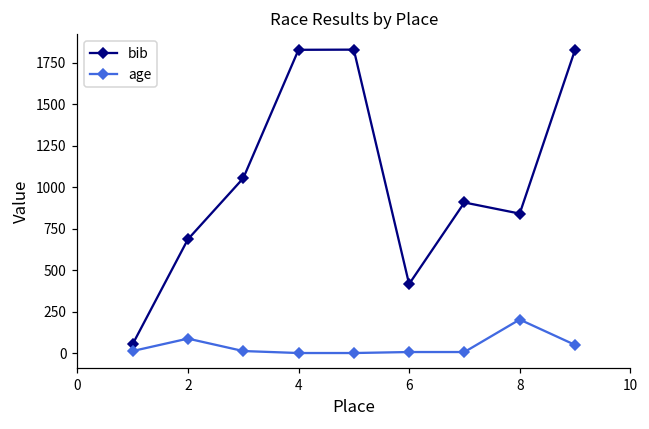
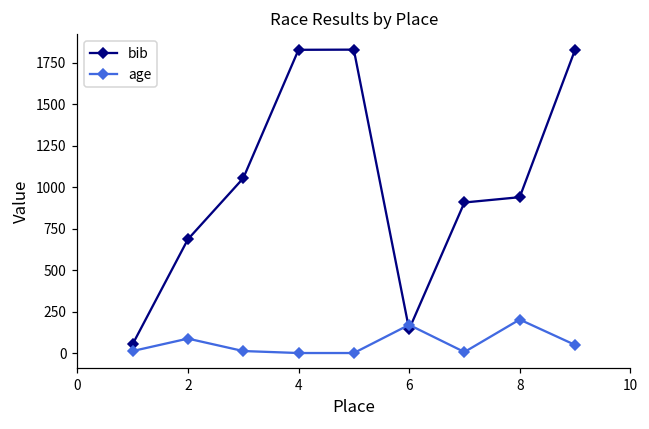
bib, 6: 420 -> 140
age, 6: 10 -> 170
bib, 8: 840 -> 940
